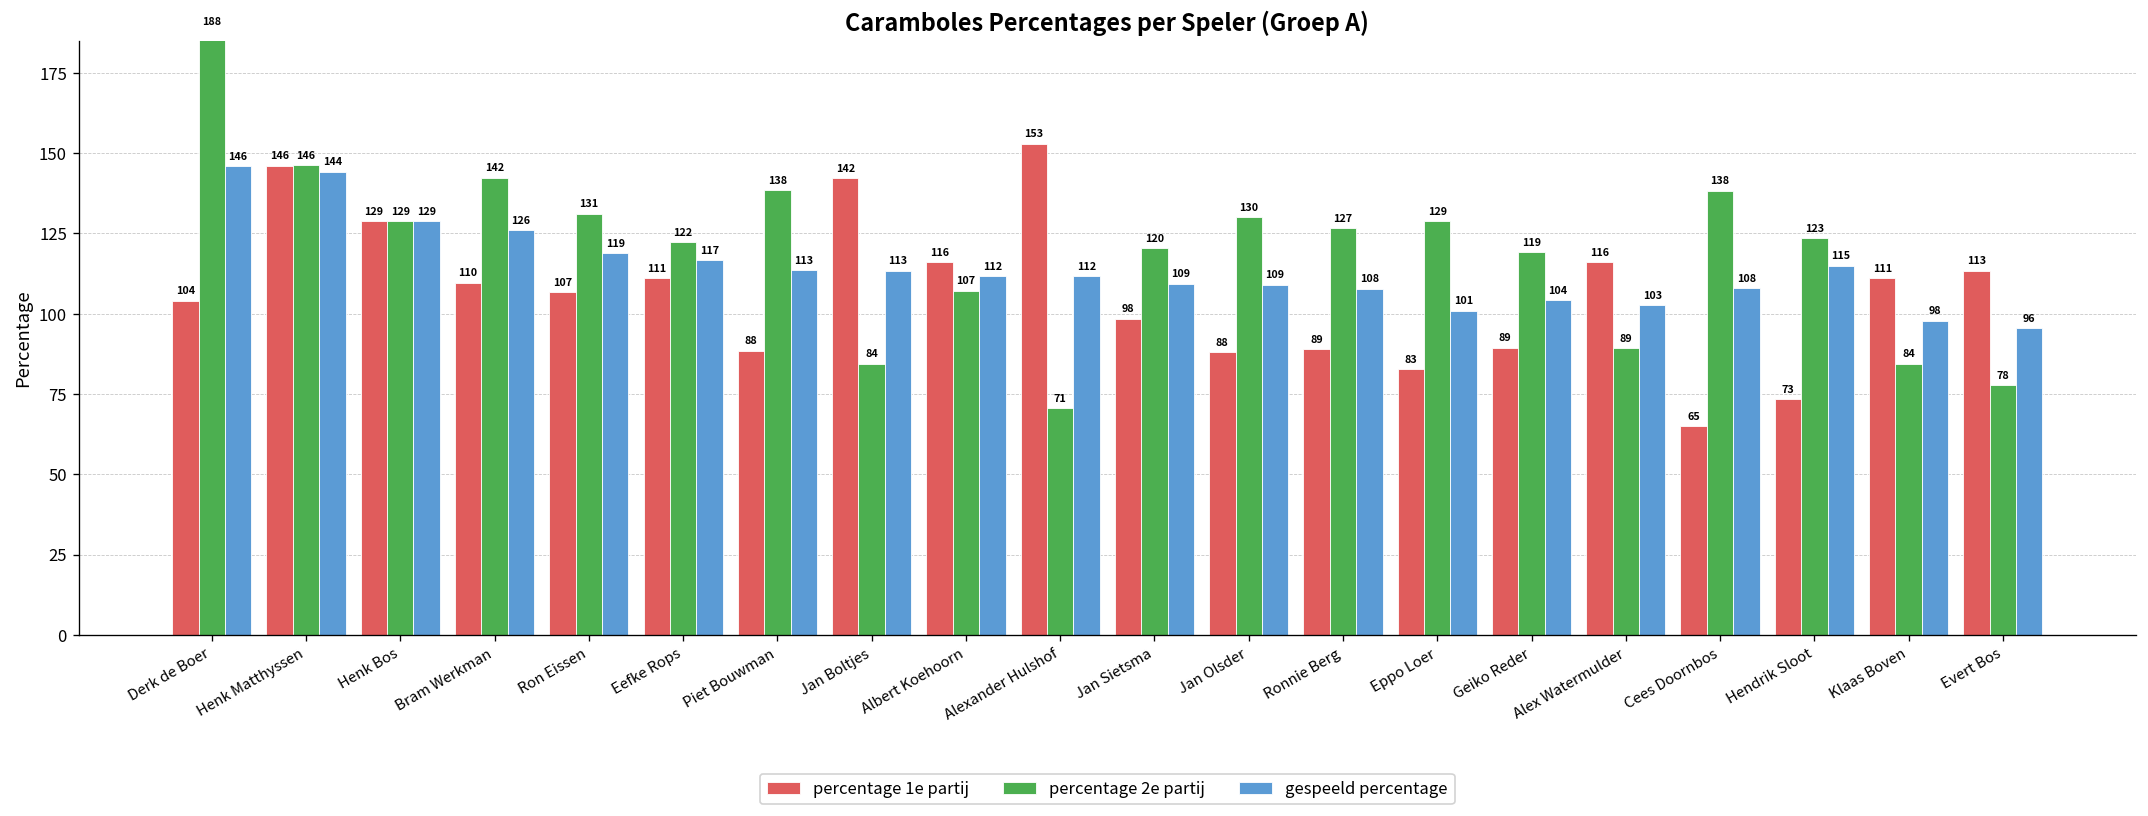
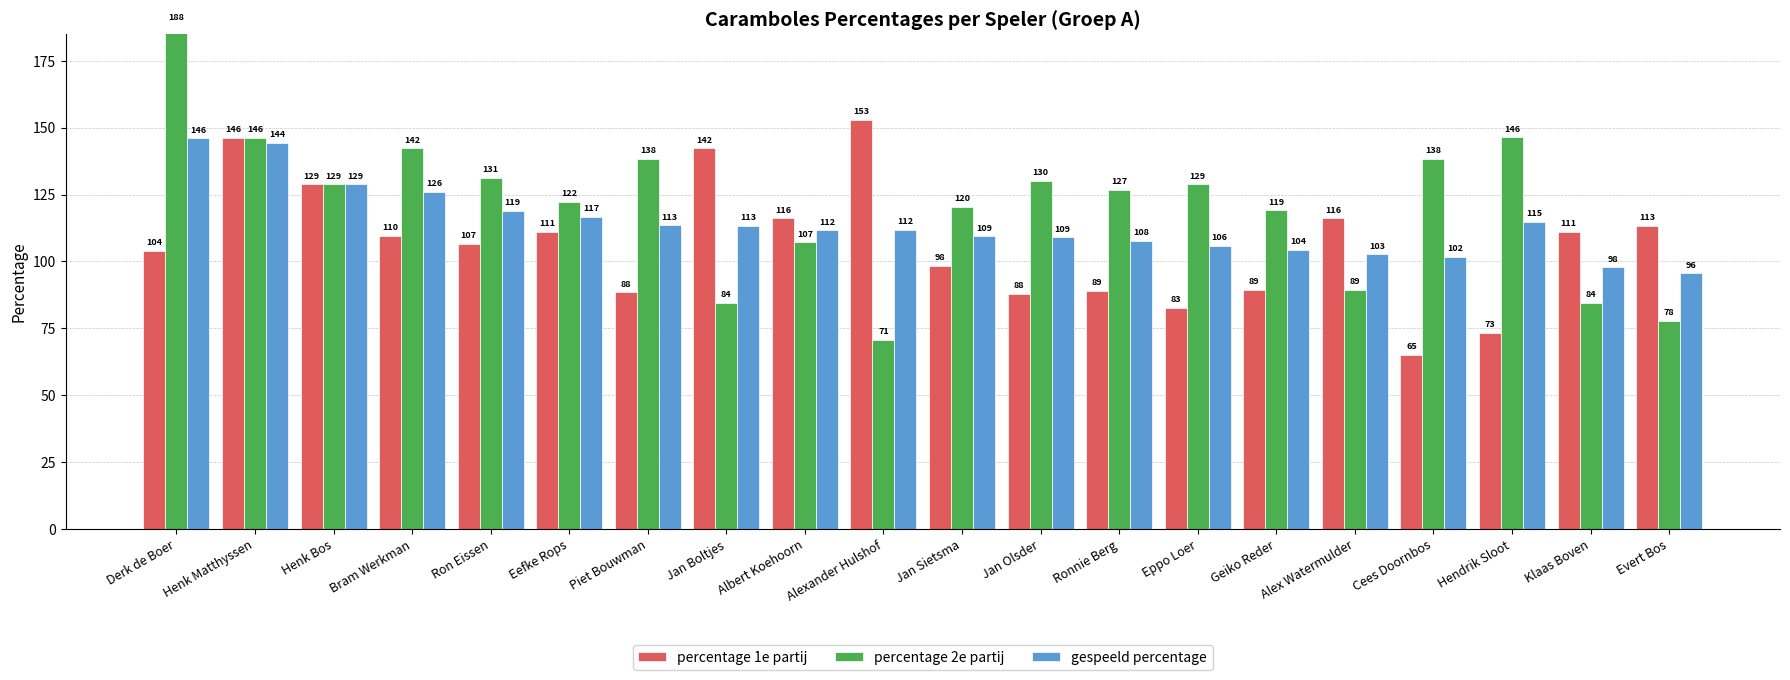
gespeeld percentage, Eppo Loer: 101 -> 106
gespeeld percentage, Cees Doornbos: 108 -> 102
percentage 2e partij, Hendrik Sloot: 123 -> 146
